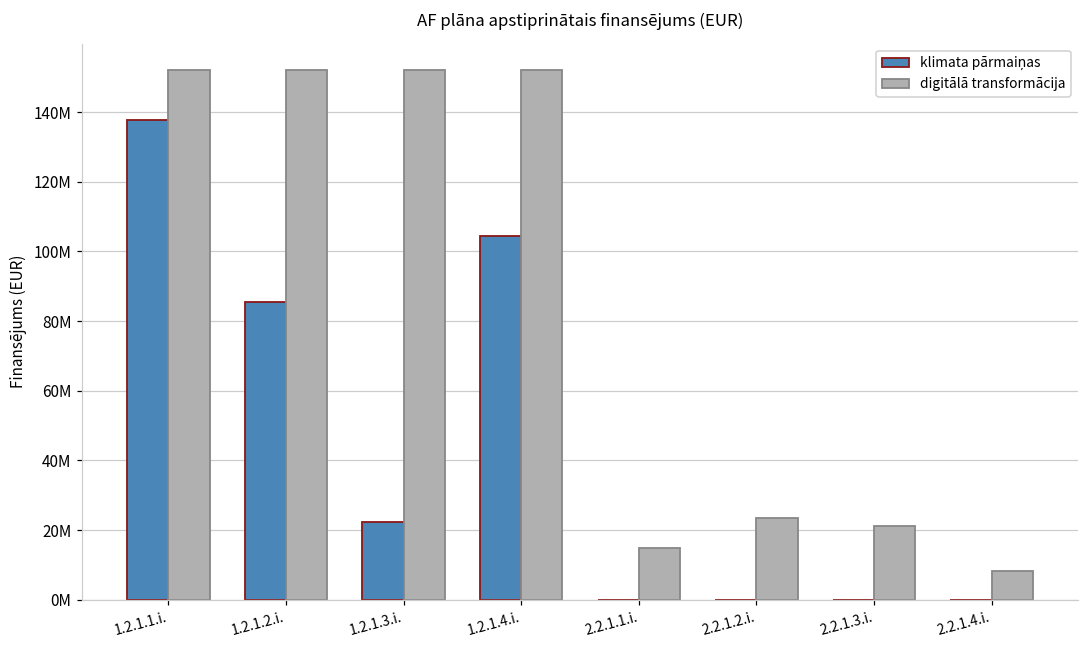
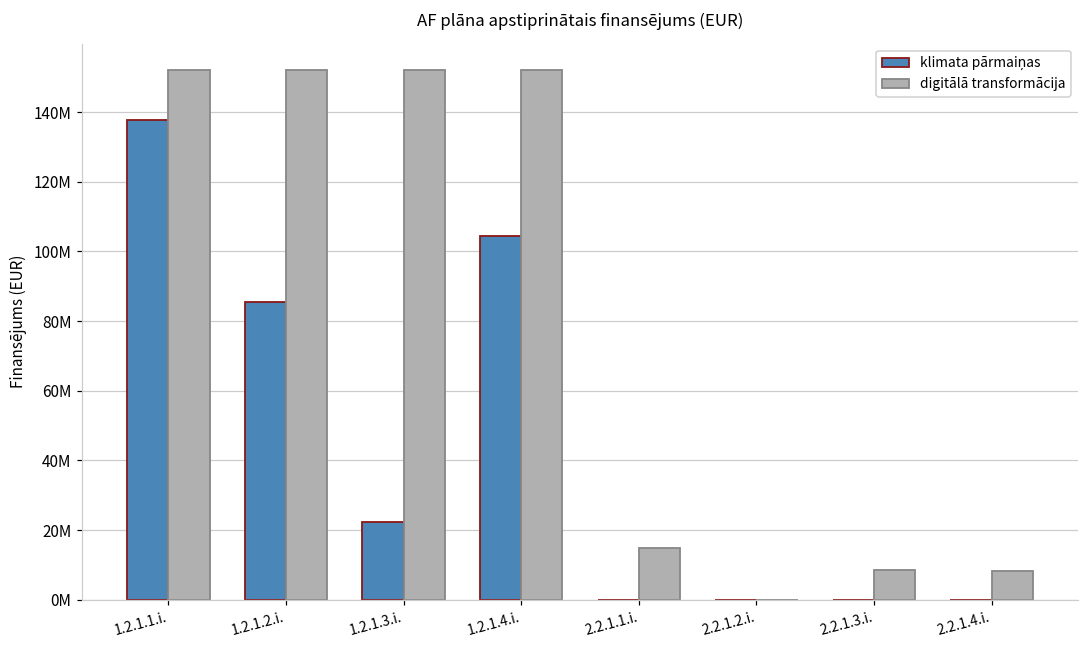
digitālā transformācija, 2.2.1.2.i.: 23000000 -> 0
digitālā transformācija, 2.2.1.3.i.: 21000000 -> 9000000
